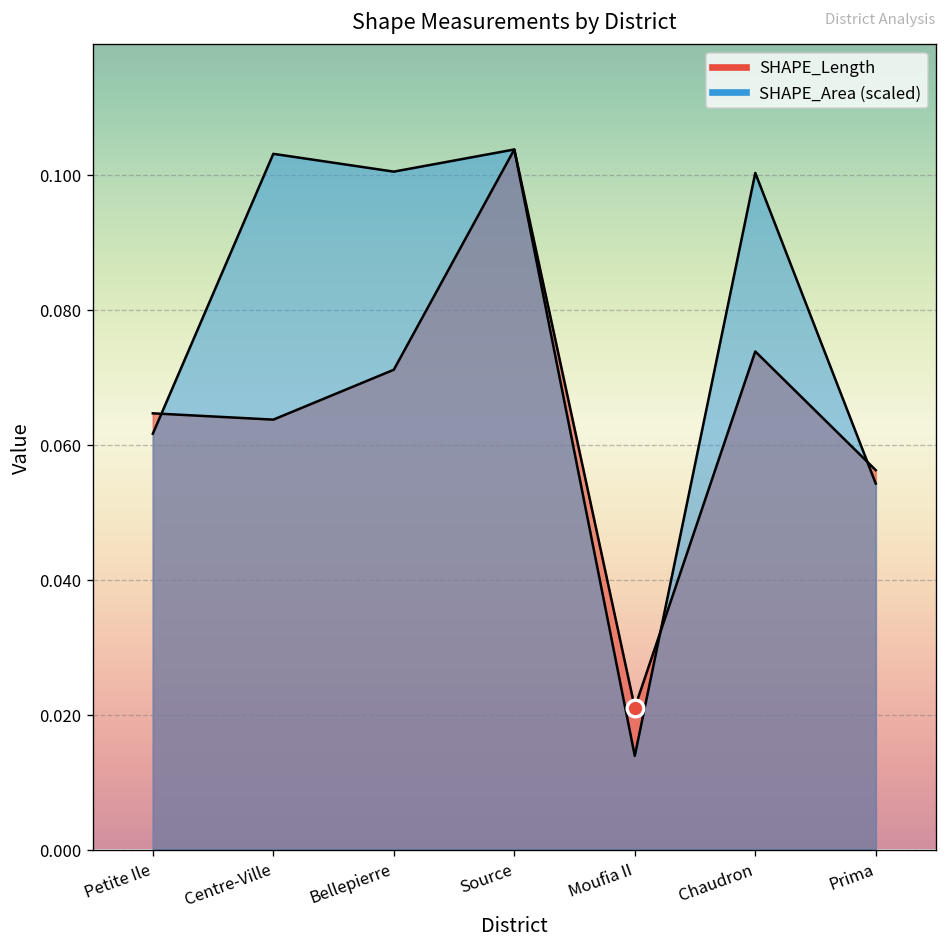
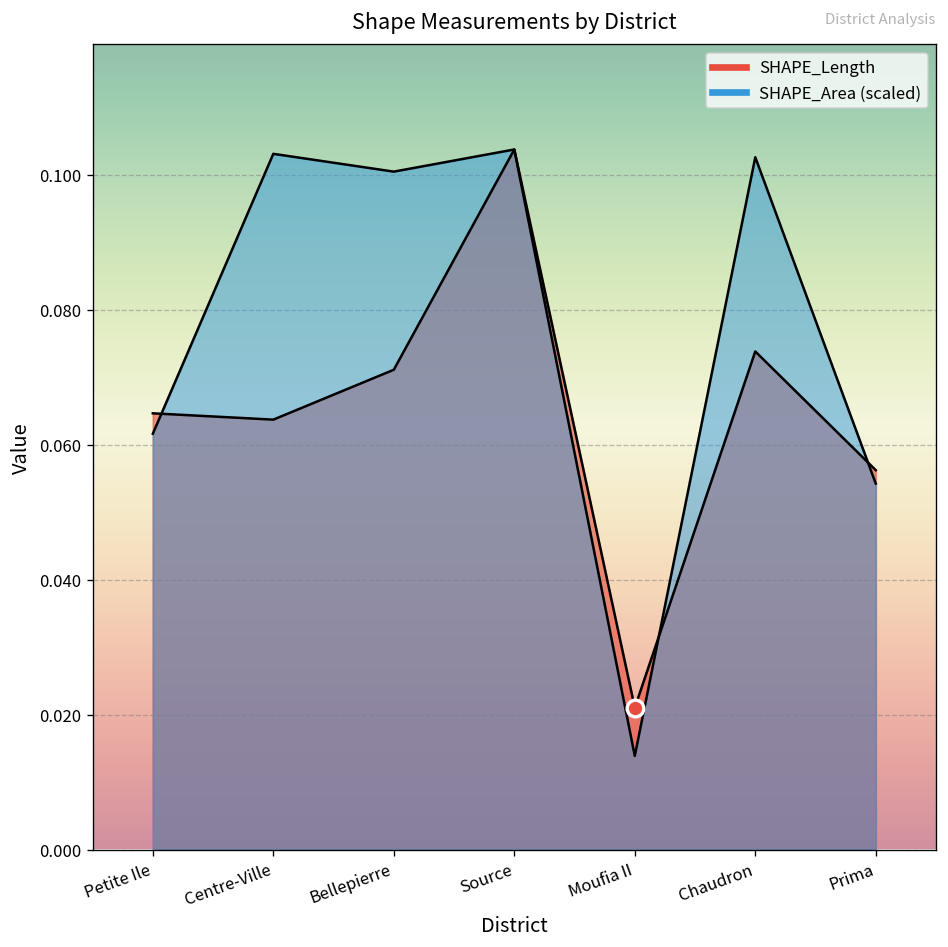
SHAPE_Area (scaled), Chaudron: 0.100 -> 0.103
